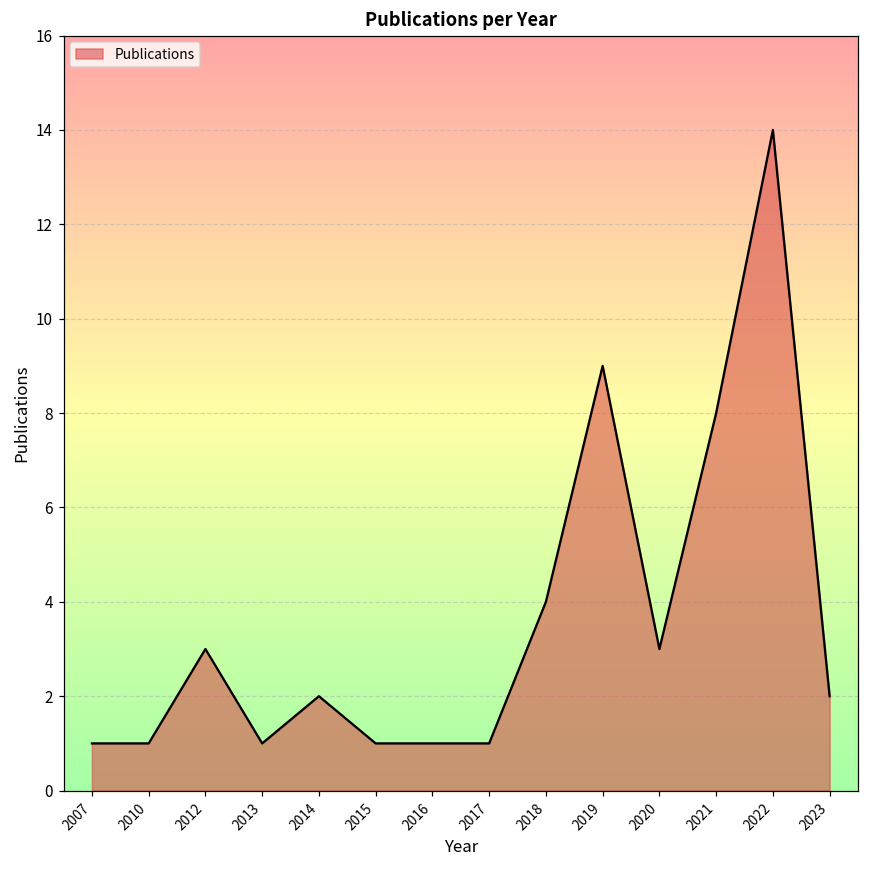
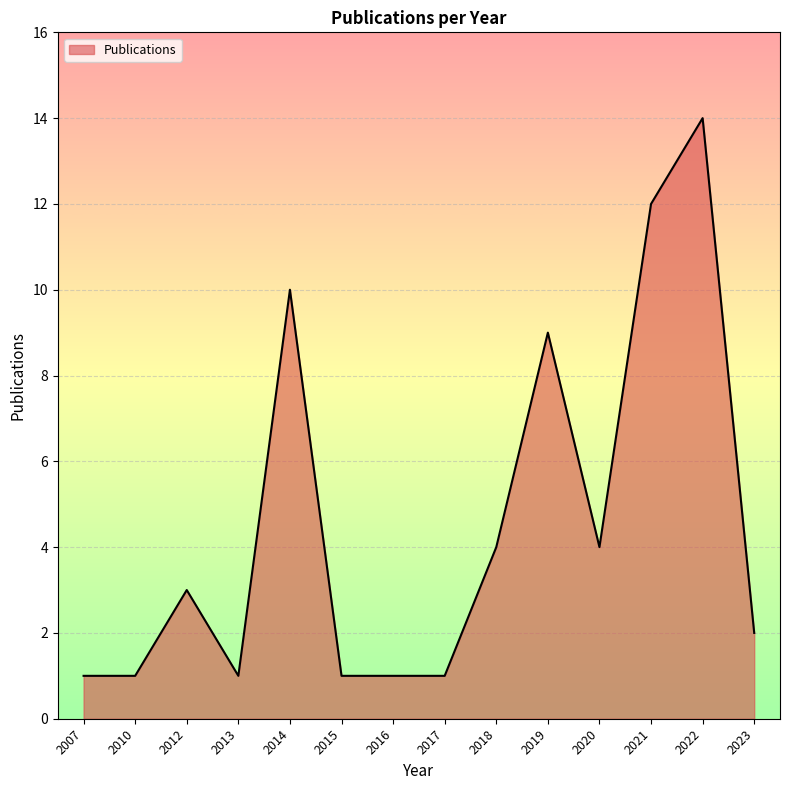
2014: 2 -> 10
2020: 3 -> 4
2021: 8 -> 12
